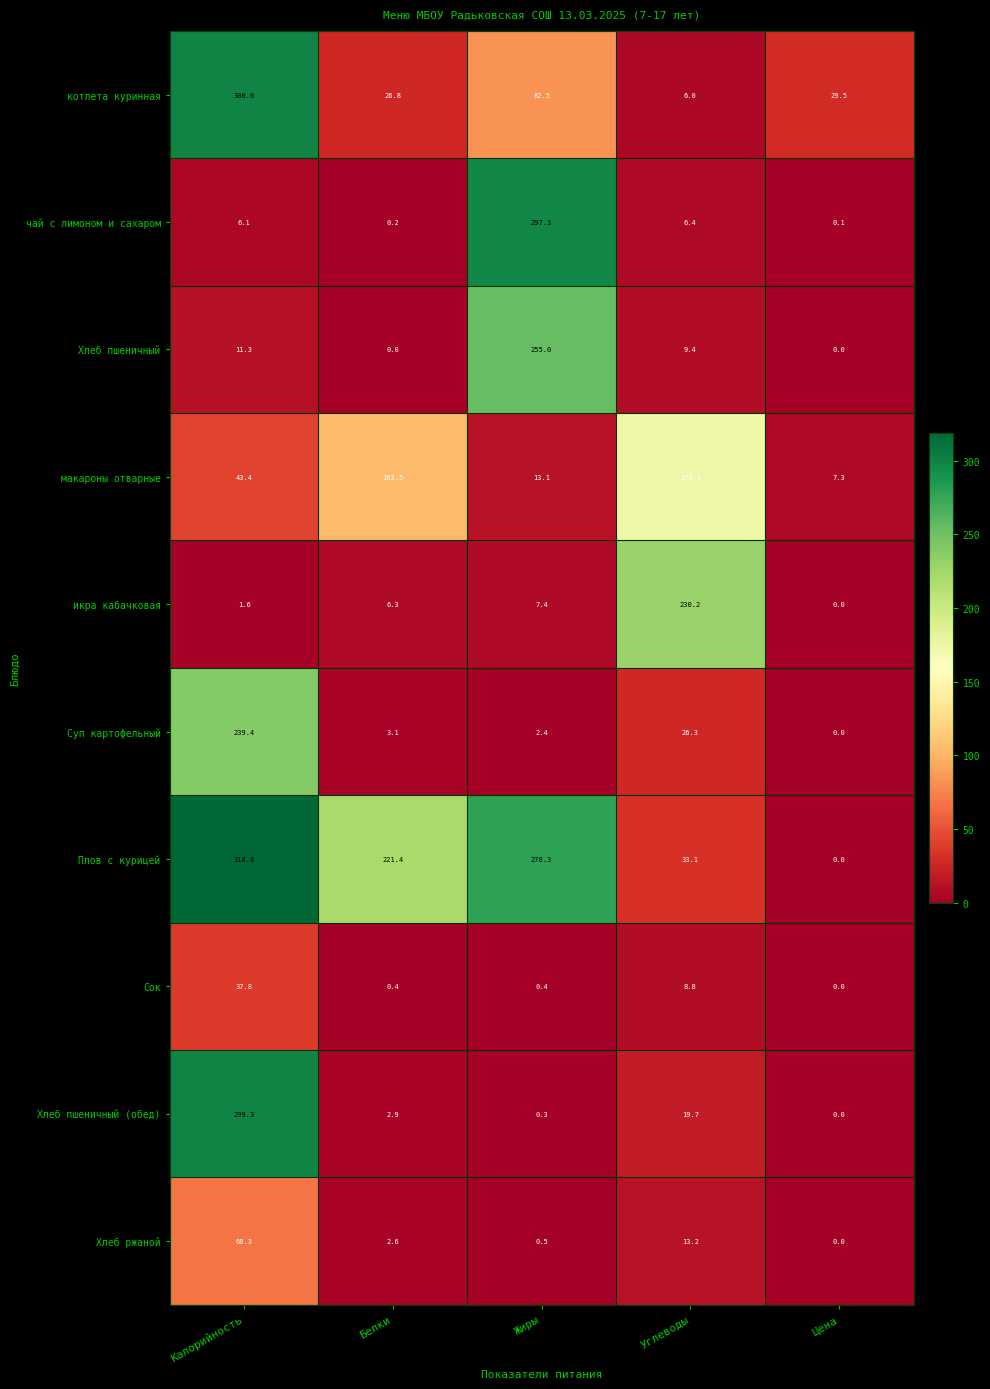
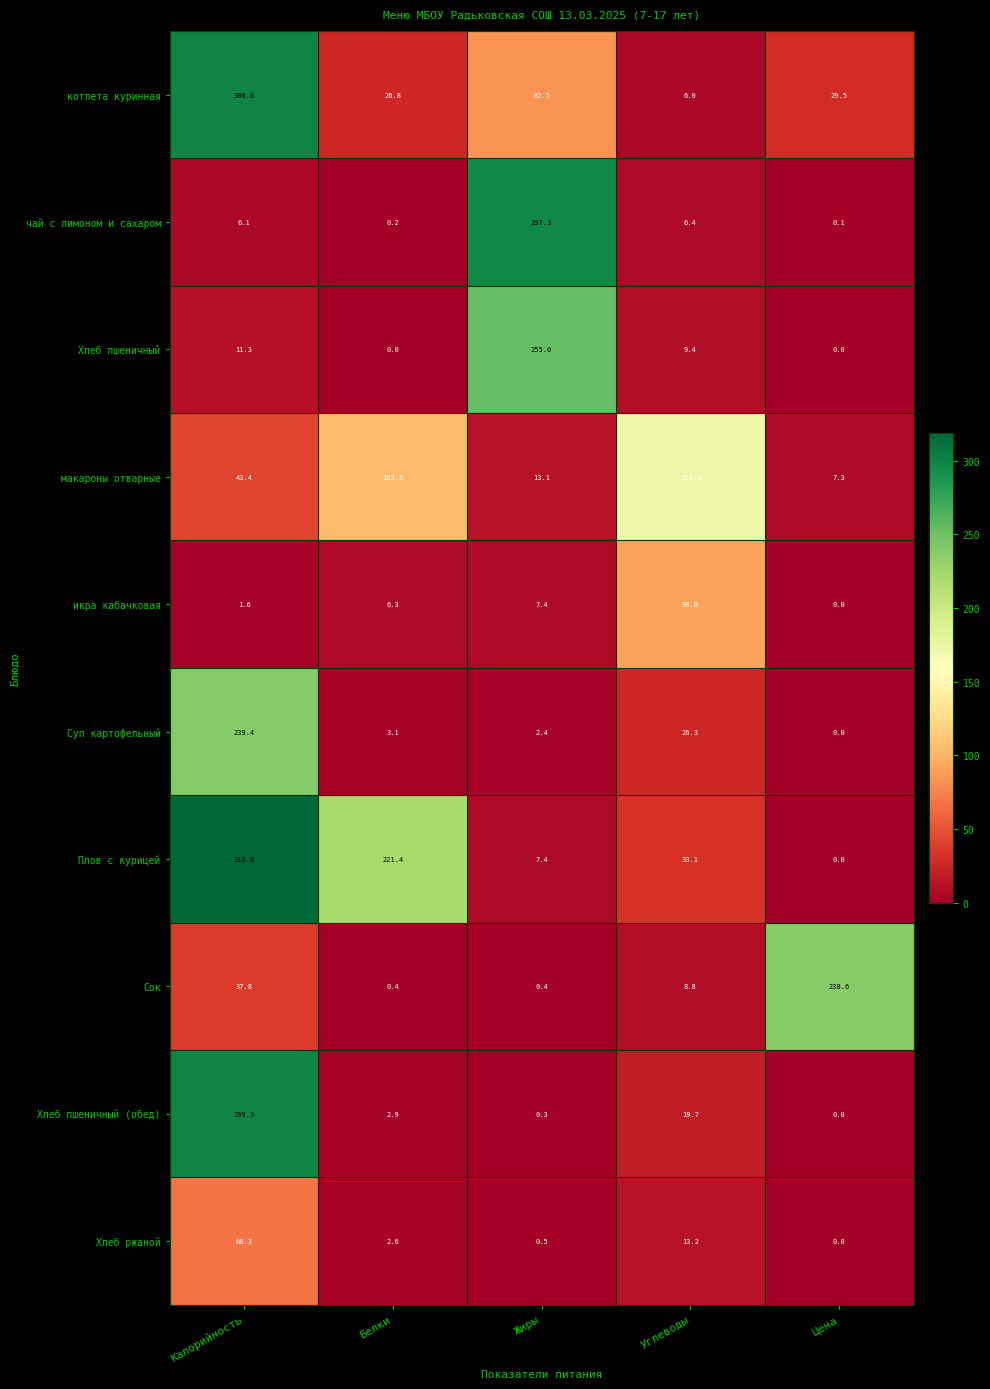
икра кабачковая, Углеводы: 230.2 -> 90.8
Плов с курицей, Жиры: 278.3 -> 7.4
Сок, Цена: 0.0 -> 238.6
